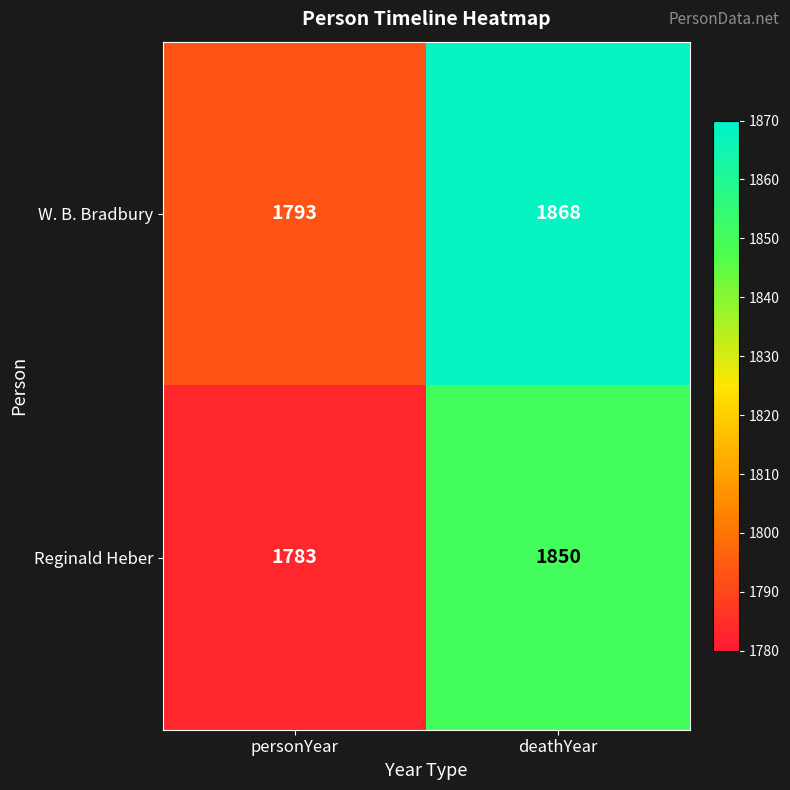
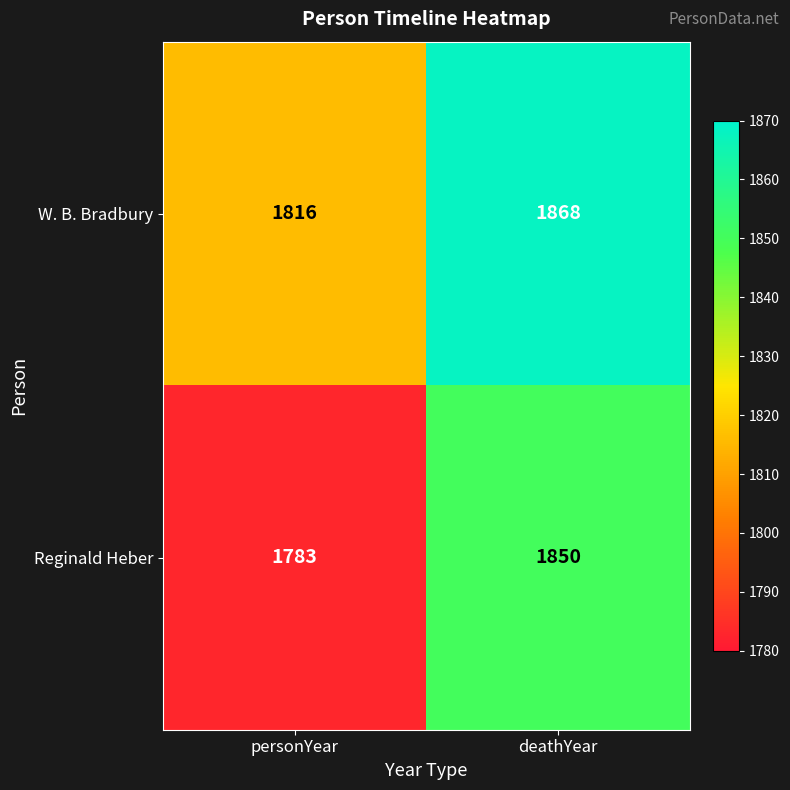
W. B. Bradbury, personYear: 1793 -> 1816
